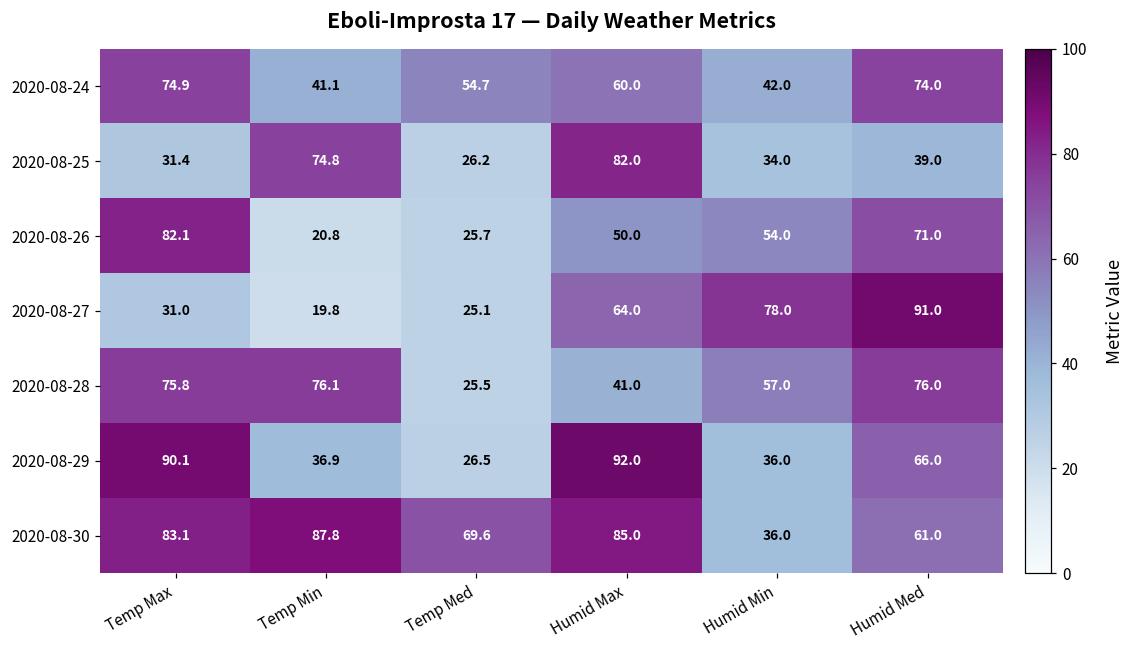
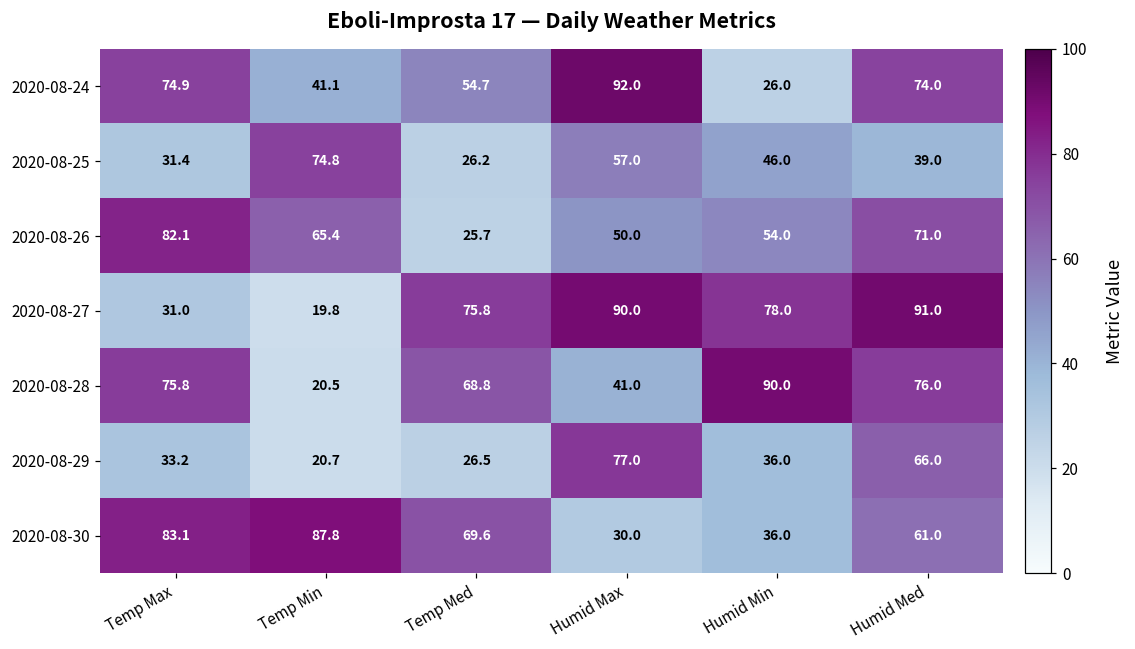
2020-08-24, Humid Max: 60.0 -> 92.0
2020-08-24, Humid Min: 42.0 -> 26.0
2020-08-25, Humid Max: 82.0 -> 57.0
2020-08-25, Humid Min: 34.0 -> 46.0
2020-08-26, Temp Min: 20.8 -> 65.4
2020-08-27, Temp Med: 25.1 -> 75.8
2020-08-27, Humid Max: 64.0 -> 90.0
2020-08-28, Temp Min: 76.1 -> 20.5
2020-08-28, Temp Med: 25.5 -> 68.8
2020-08-28, Humid Min: 57.0 -> 90.0
2020-08-29, Temp Max: 90.1 -> 33.2
2020-08-29, Temp Min: 36.9 -> 20.7
2020-08-29, Humid Max: 92.0 -> 77.0
2020-08-30, Humid Max: 85.0 -> 30.0
